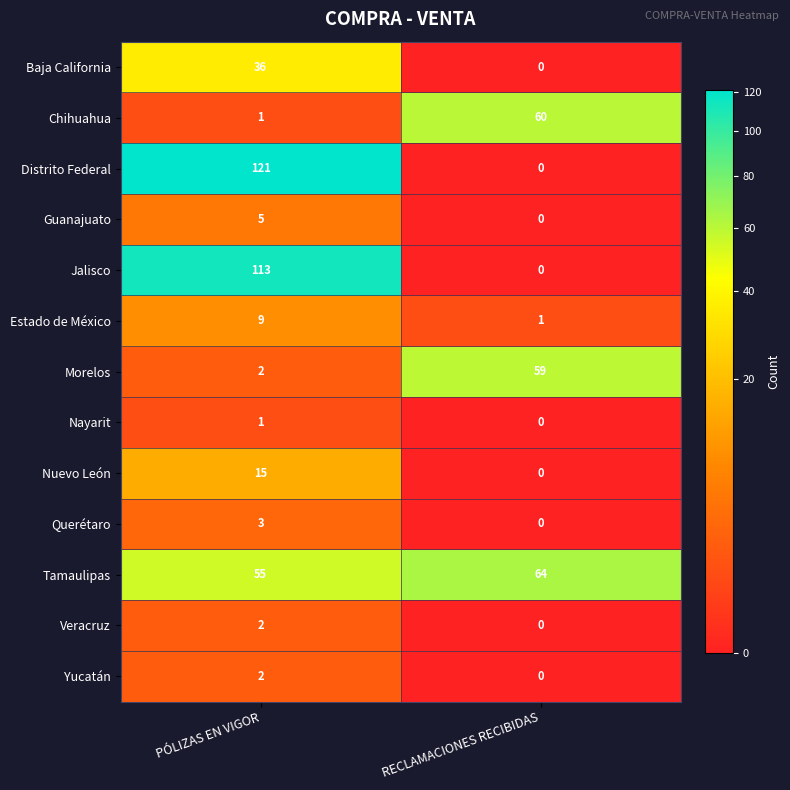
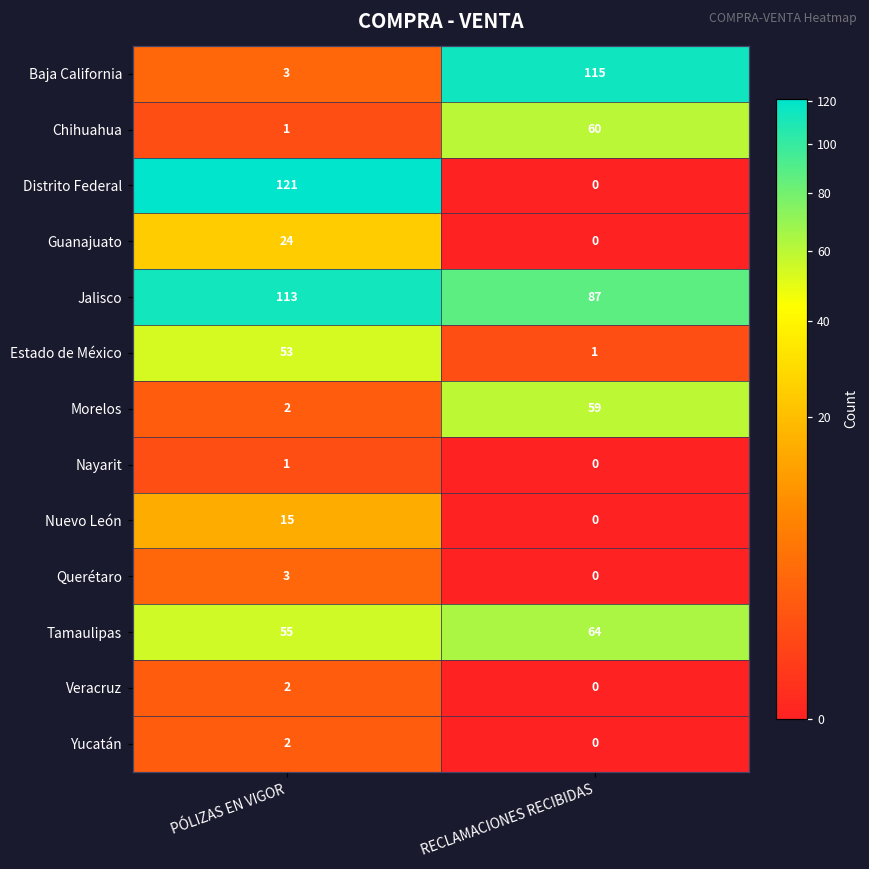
Baja California, PÓLIZAS EN VIGOR: 36 -> 3
Baja California, RECLAMACIONES RECIBIDAS: 0 -> 115
Guanajuato, PÓLIZAS EN VIGOR: 5 -> 24
Jalisco, RECLAMACIONES RECIBIDAS: 0 -> 87
Estado de México, PÓLIZAS EN VIGOR: 9 -> 53
